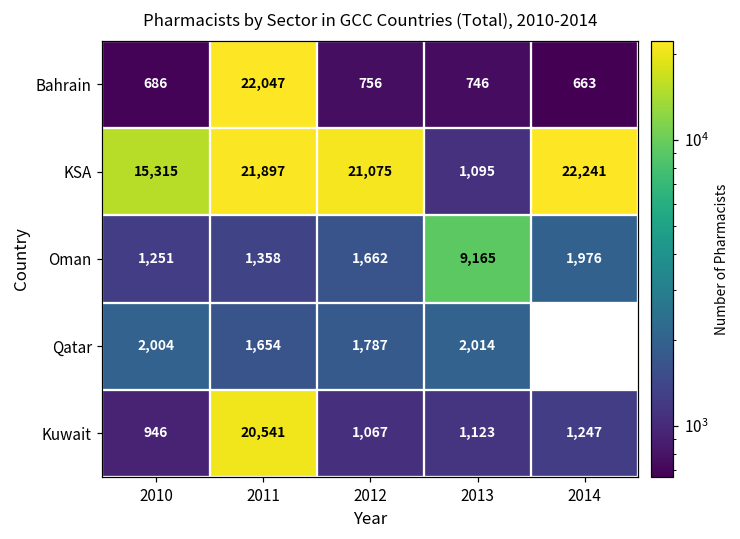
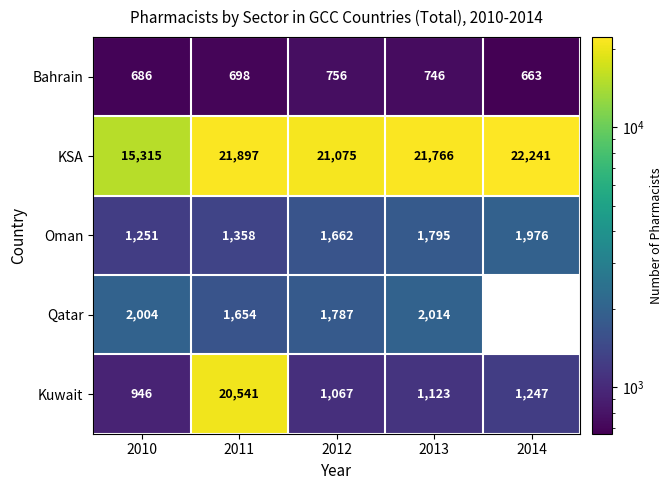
Bahrain, 2011: 22,047 -> 698
KSA, 2013: 1,095 -> 21,766
Oman, 2013: 9,165 -> 1,795
